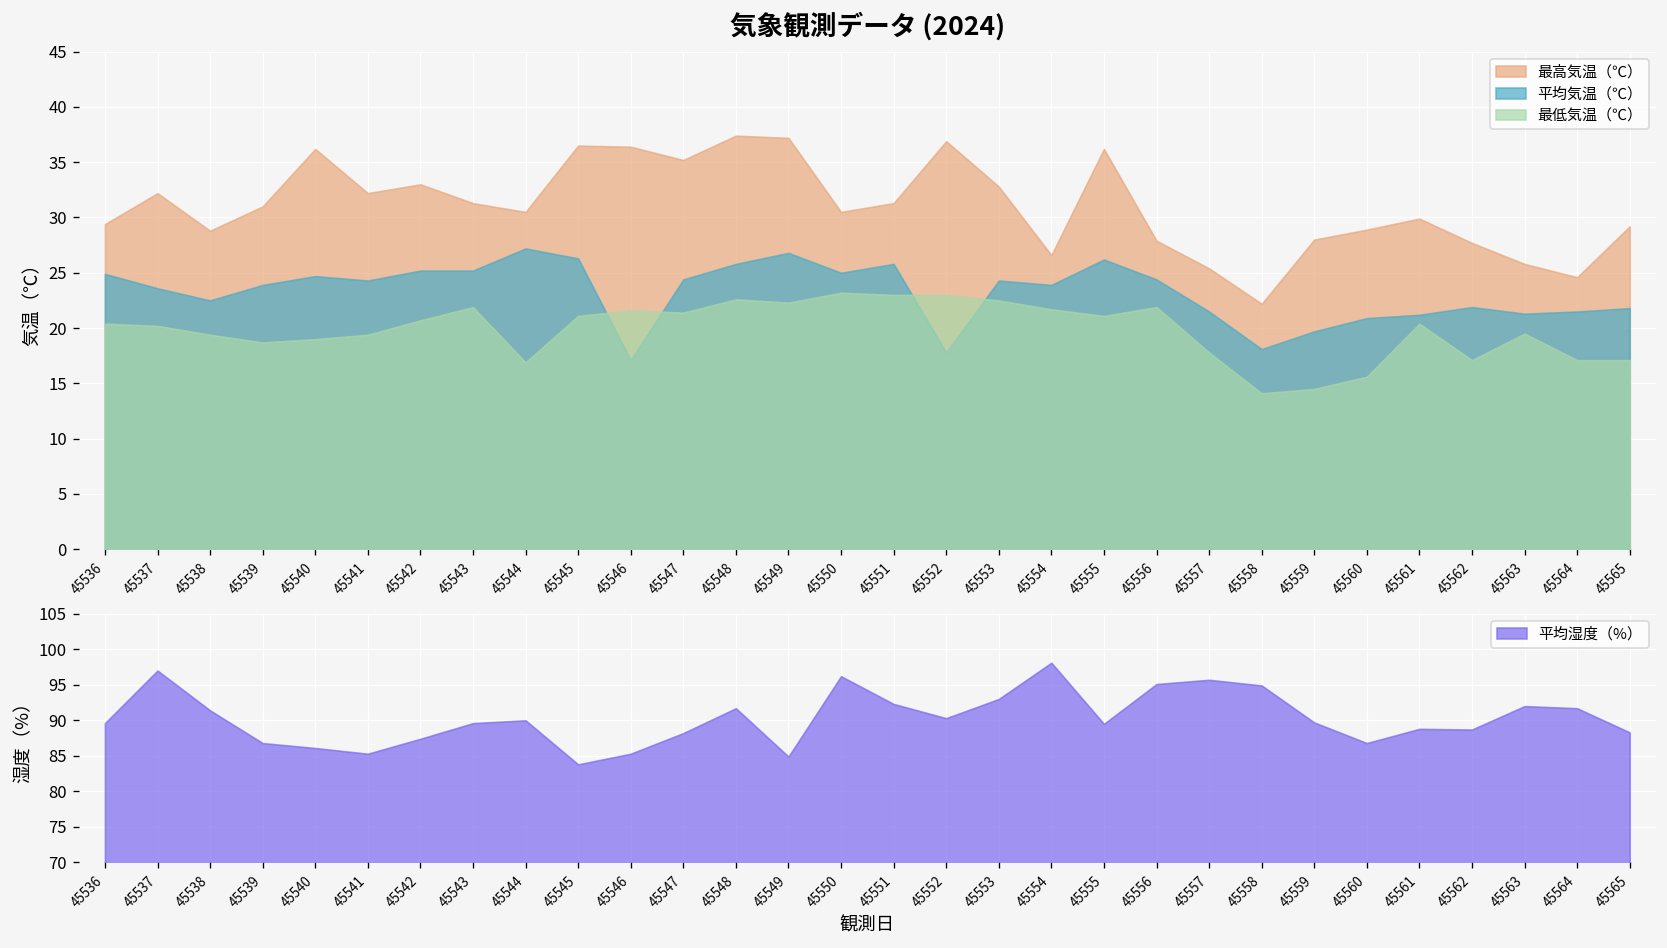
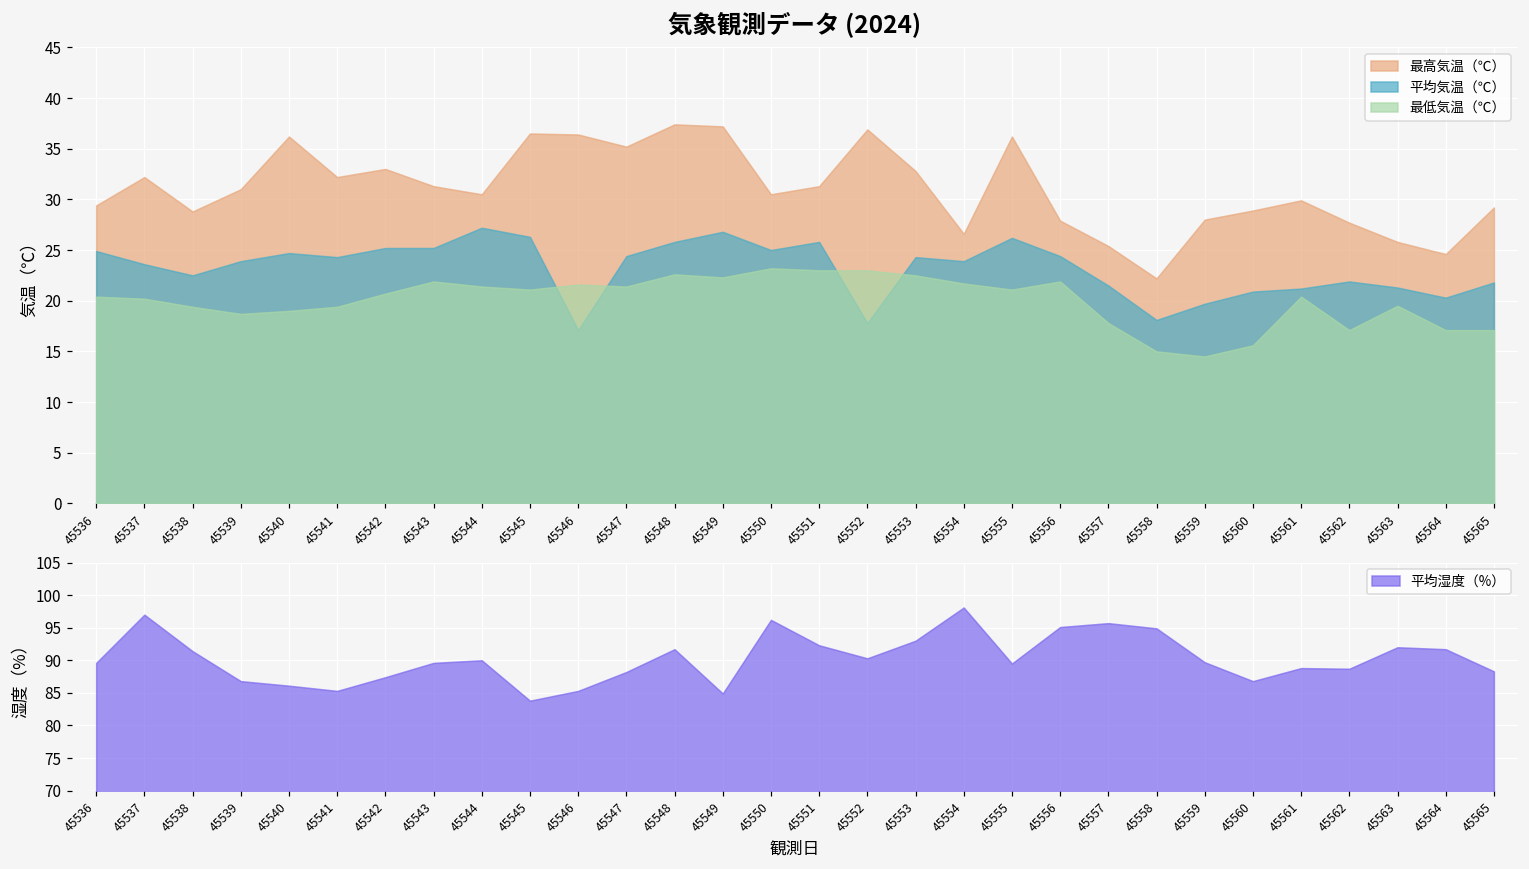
気象観測データ (2024), 最低気温（℃）, 45544: 17 -> 21
気象観測データ (2024), 最低気温（℃）, 45558: 14 -> 15
気象観測データ (2024), 平均気温（℃）, 45564: 22 -> 20
